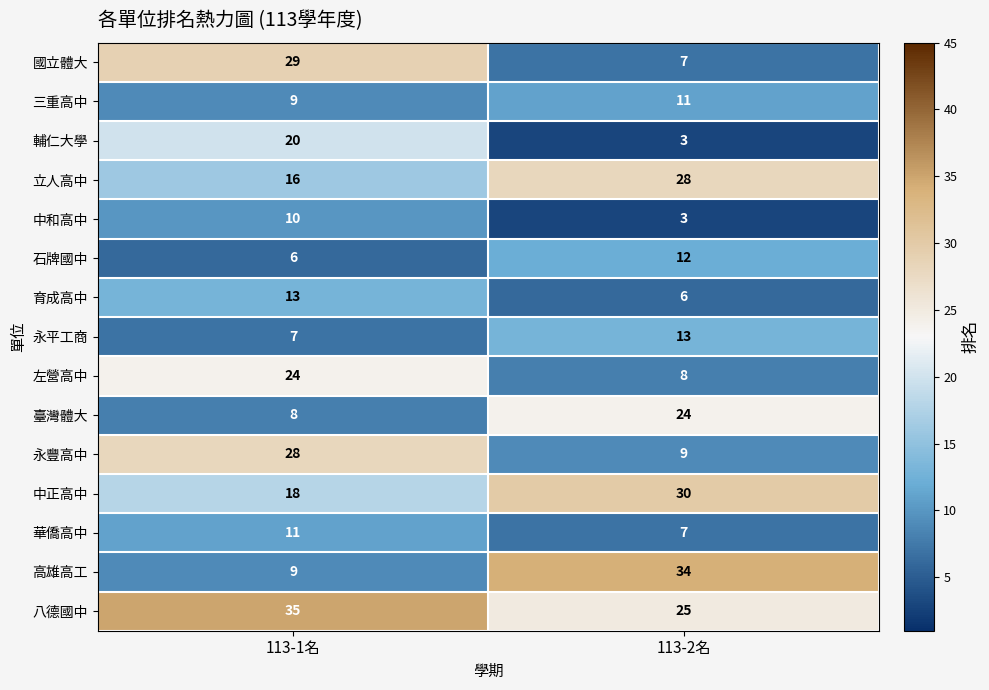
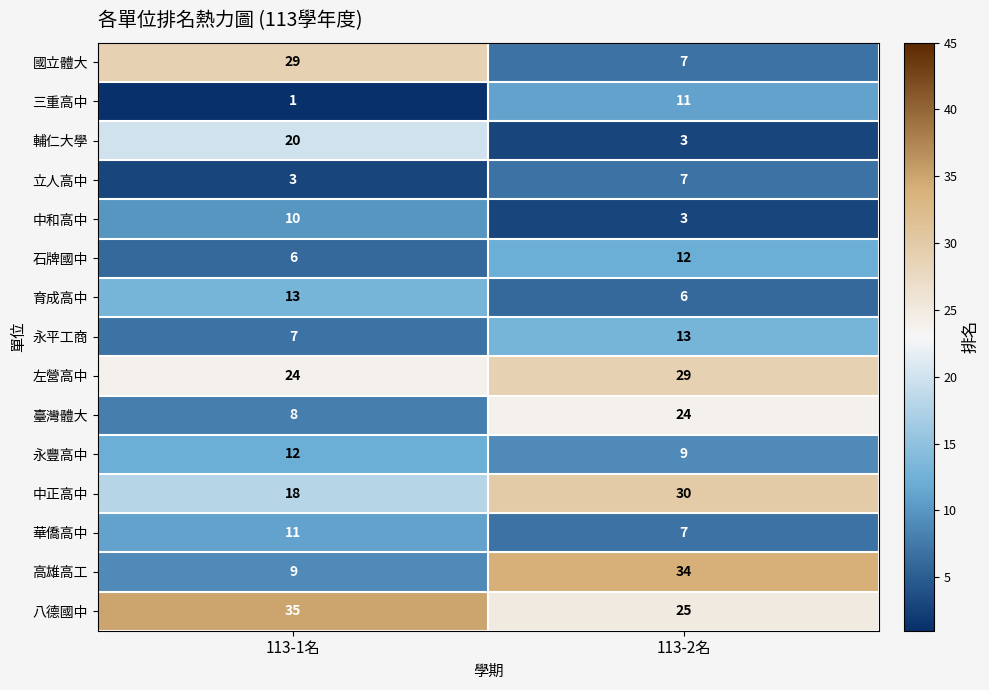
三重高中, 113-1名: 9 -> 1
立人高中, 113-1名: 16 -> 3
立人高中, 113-2名: 28 -> 7
左營高中, 113-2名: 8 -> 29
永豐高中, 113-1名: 28 -> 12
